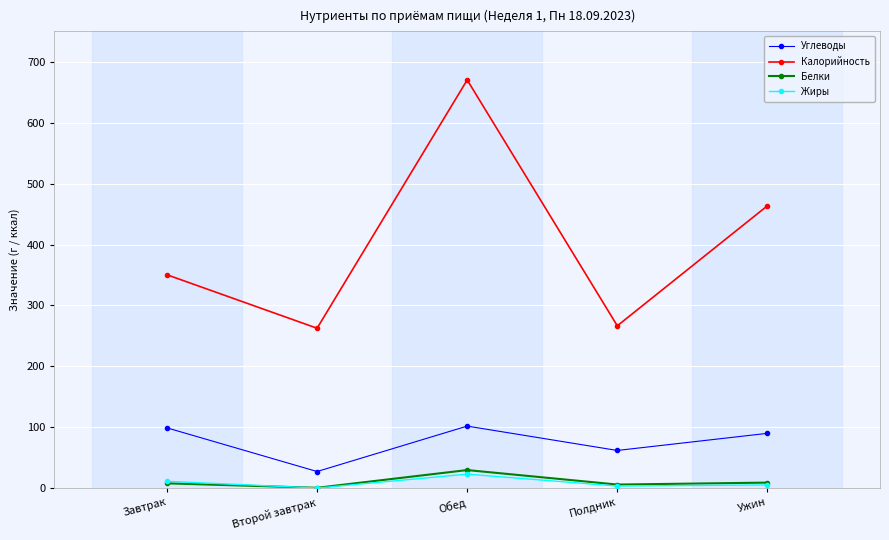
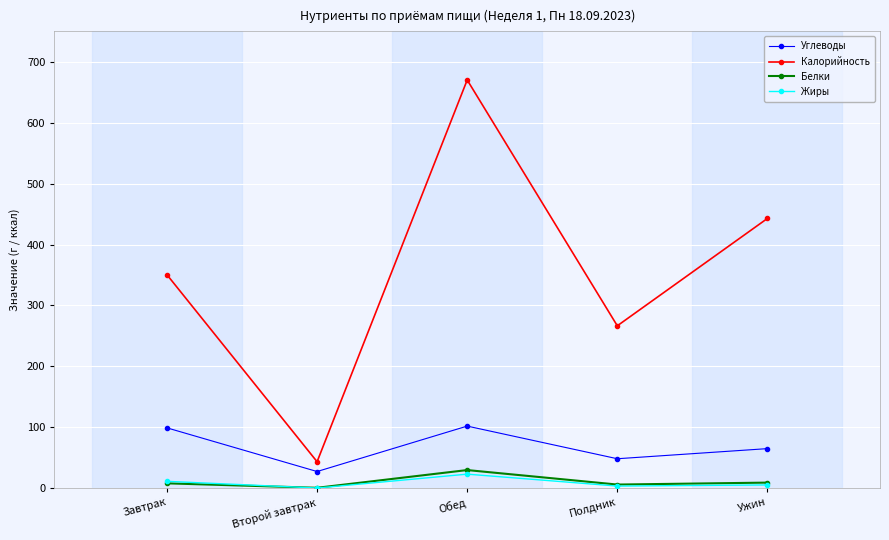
Калорийность, Второй завтрак: 260 -> 40
Углеводы, Полдник: 60 -> 50
Углеводы, Ужин: 90 -> 60
Калорийность, Ужин: 460 -> 440
